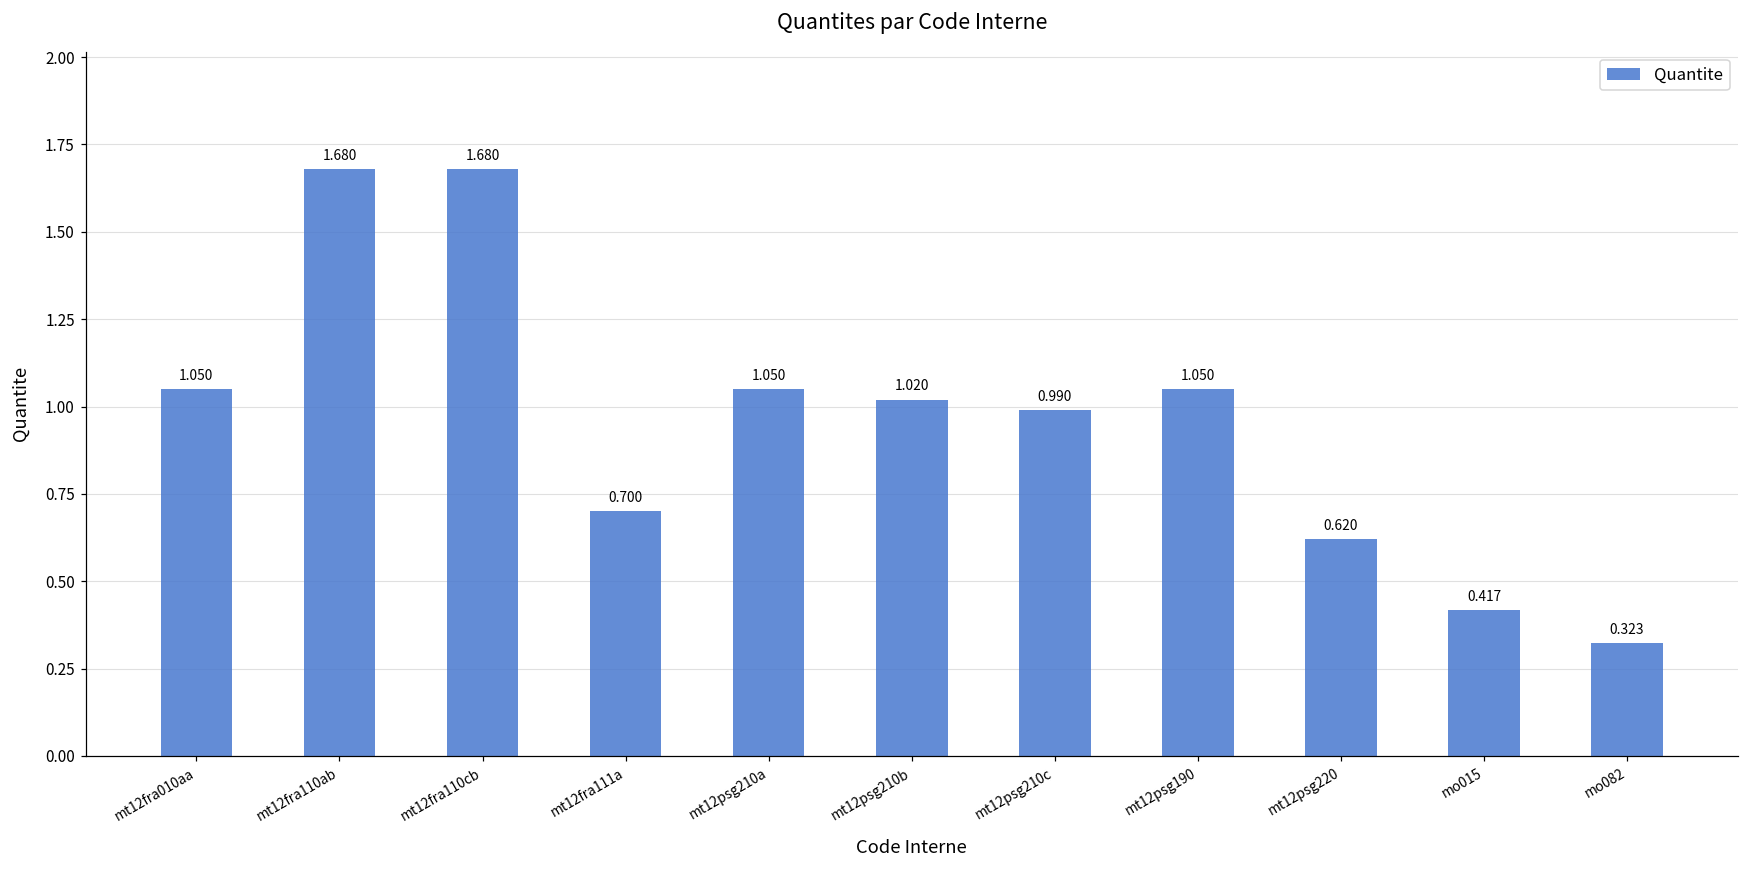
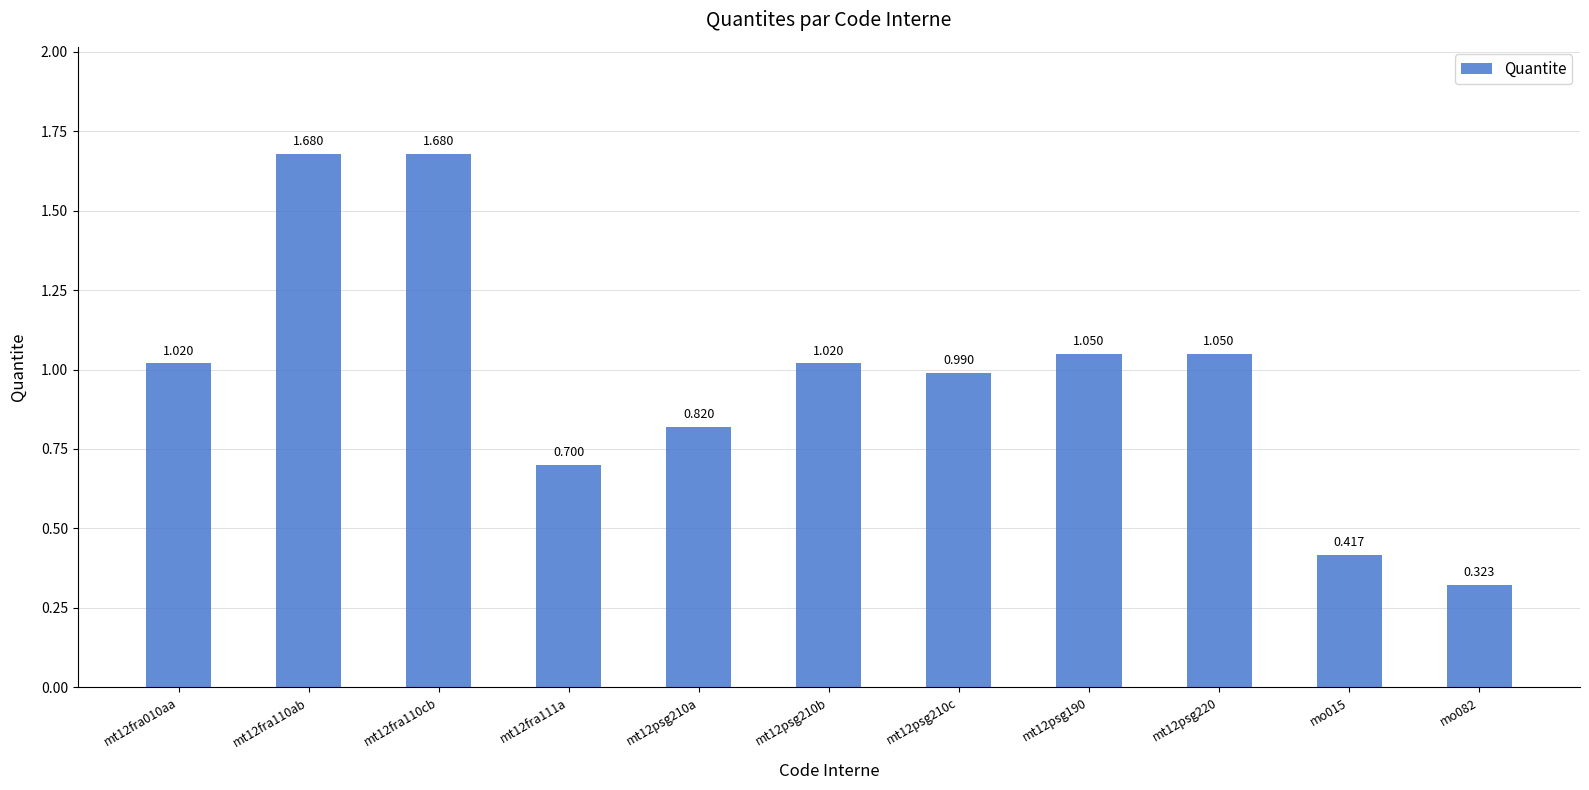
mt12fra010aa: 1.050 -> 1.020
mt12psg210a: 1.050 -> 0.820
mt12psg220: 0.620 -> 1.050
